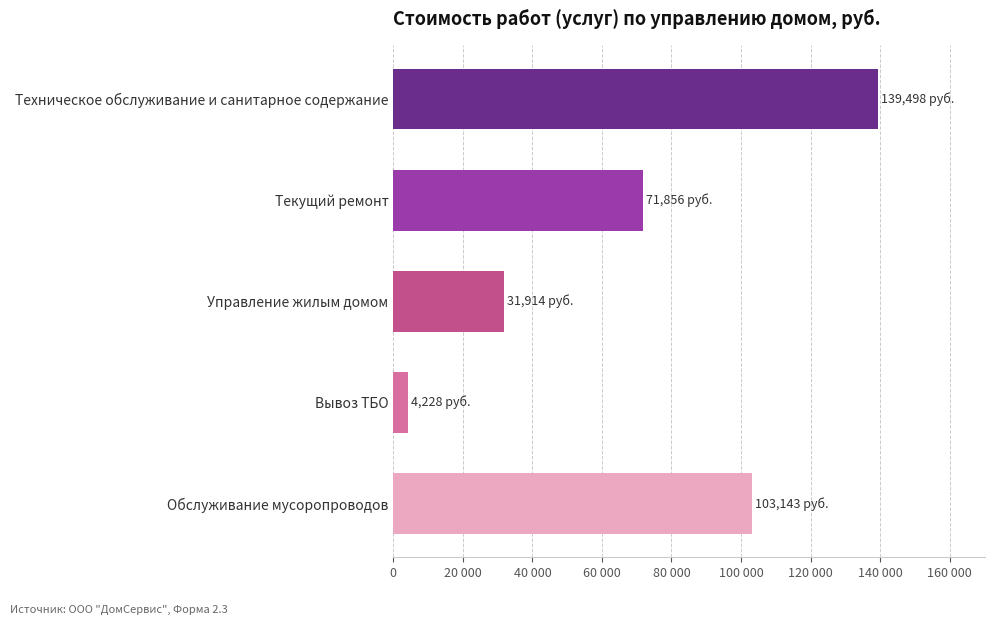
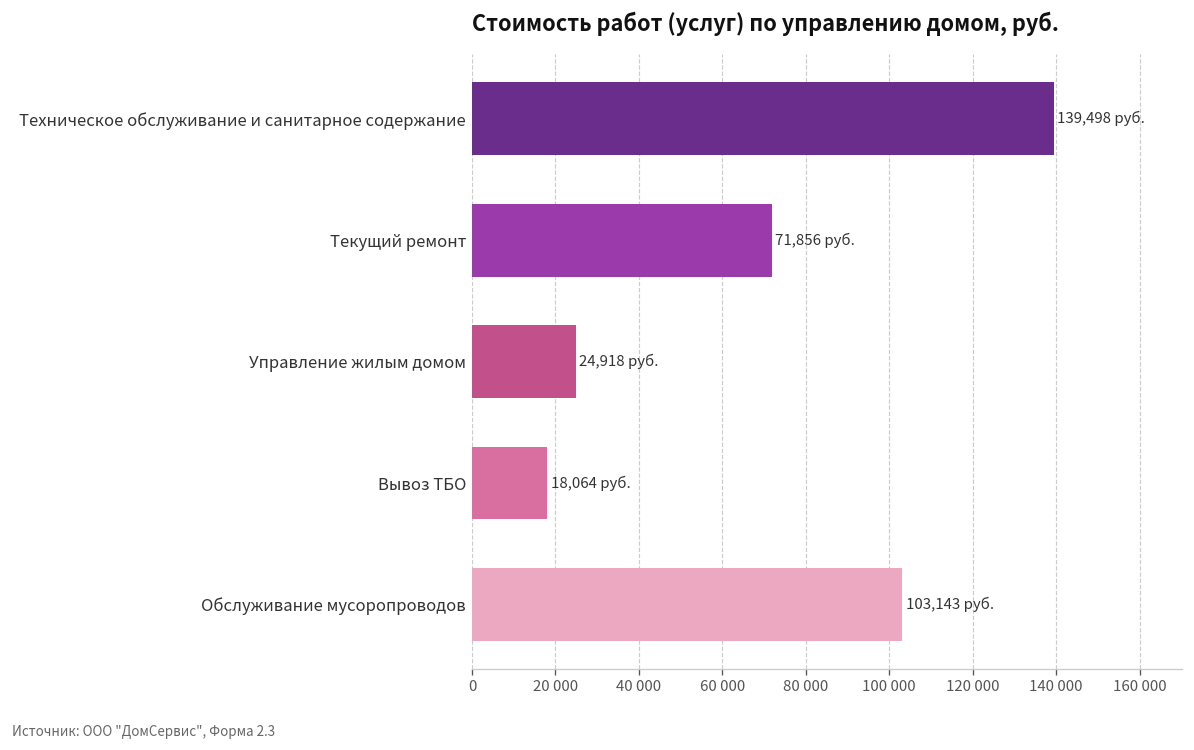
Управление жилым домом: 31,914 -> 24,918
Вывоз ТБО: 4,228 -> 18,064
